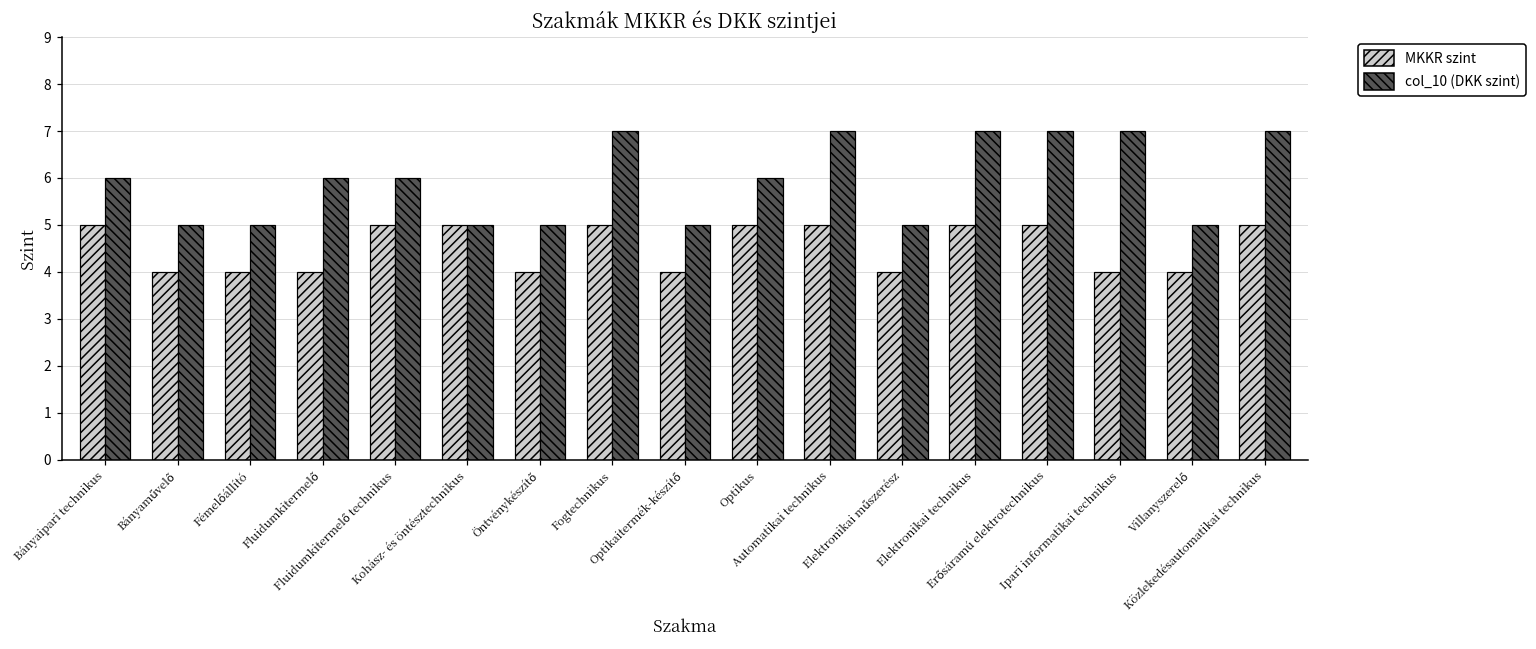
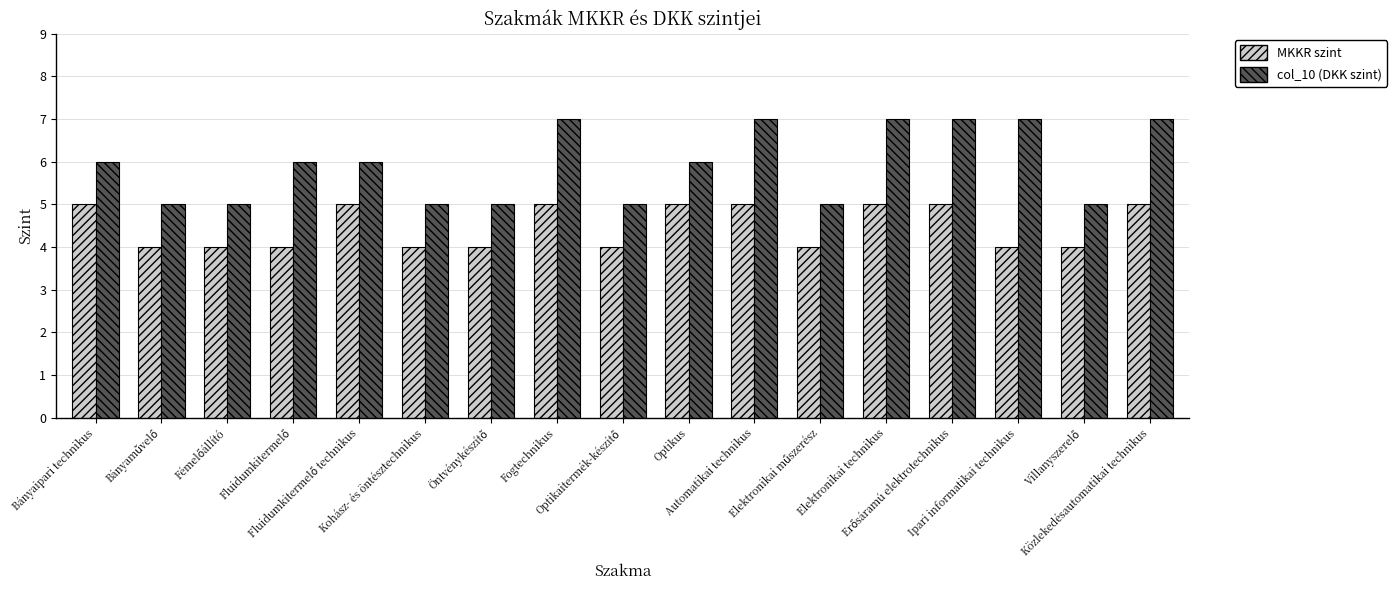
MKKR szint, Kohász- és öntésztechnikus: 5 -> 4
